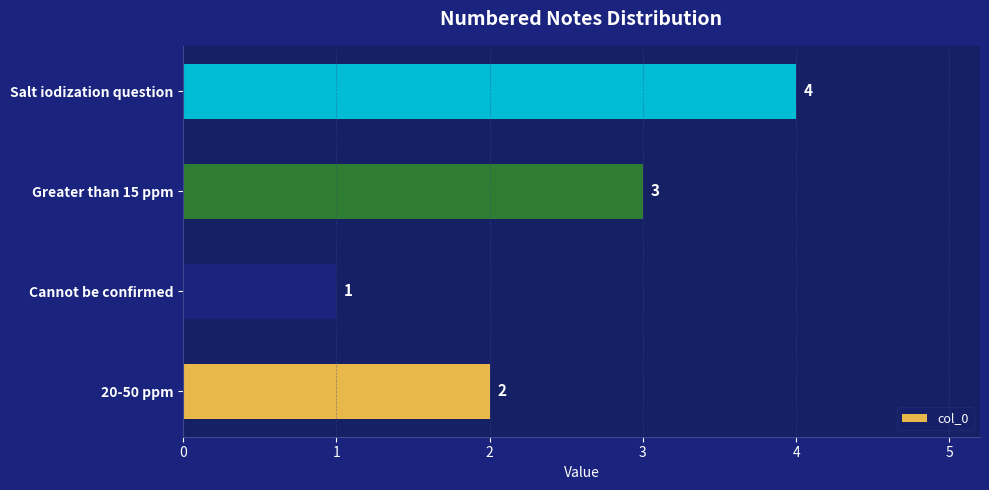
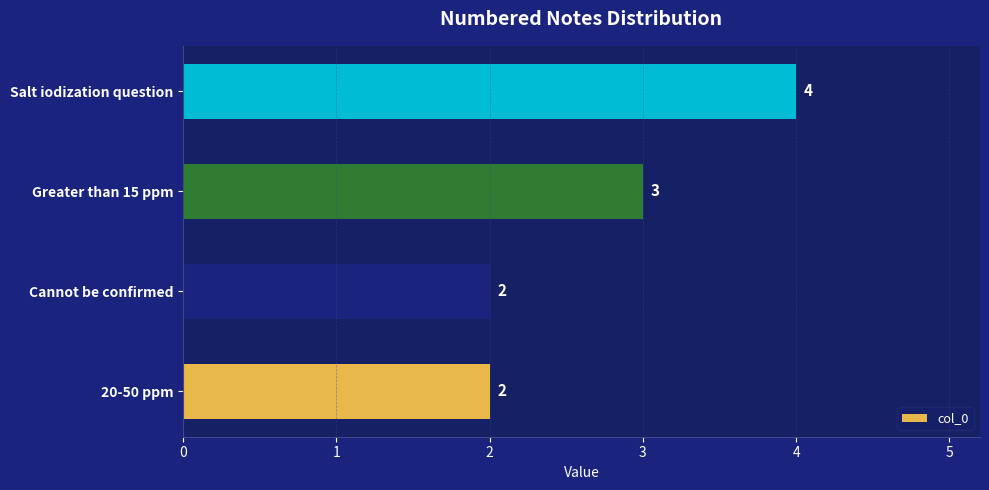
Cannot be confirmed: 1 -> 2
